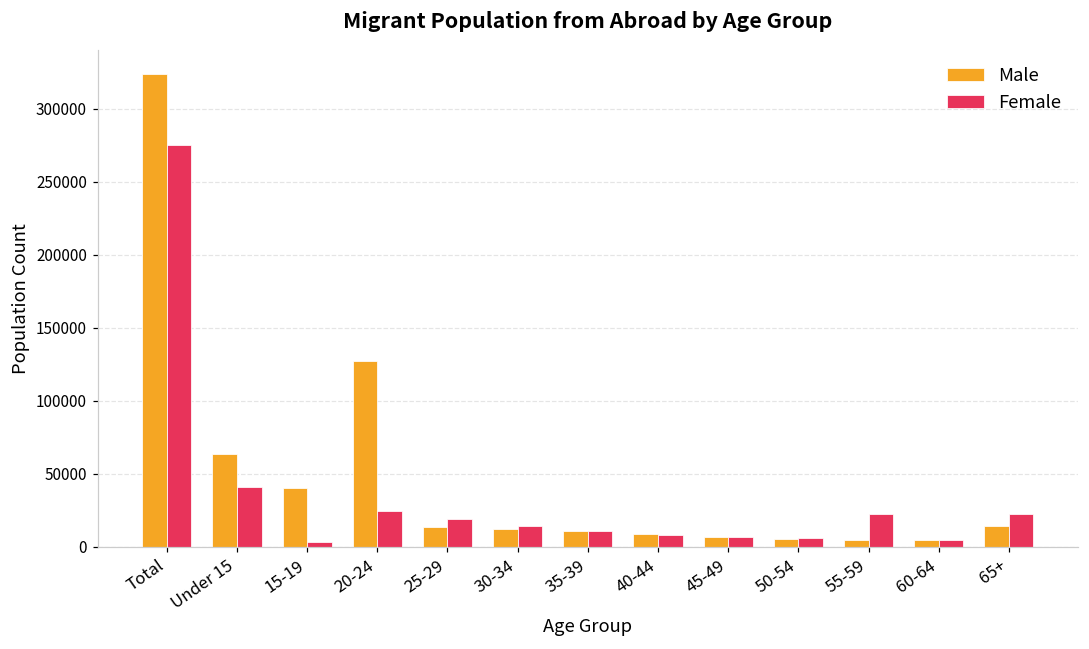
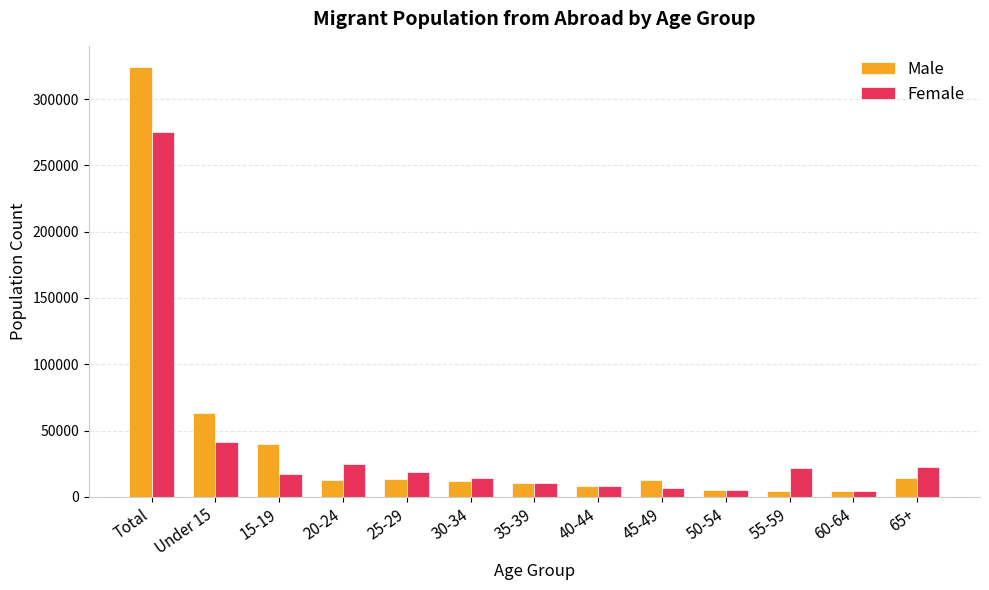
Female, 15-19: 3000 -> 17000
Male, 20-24: 127000 -> 13000
Male, 45-49: 6000 -> 13000
